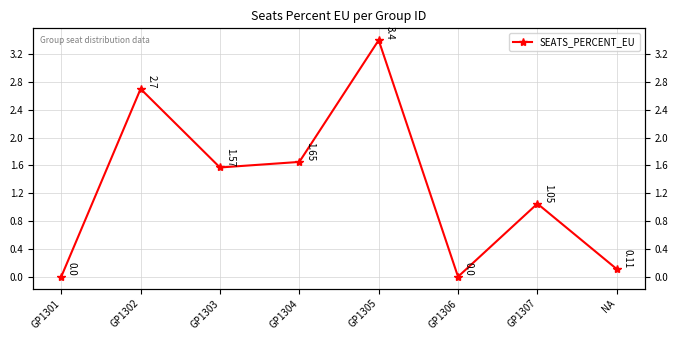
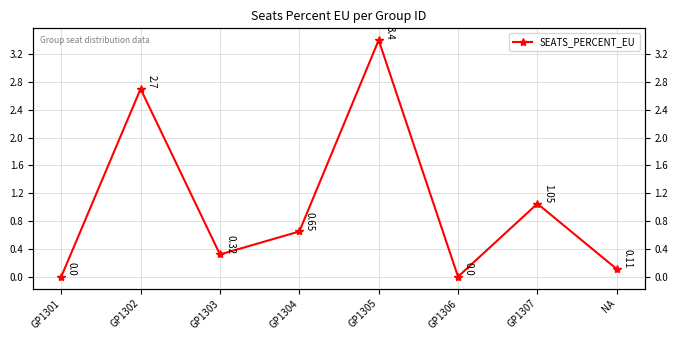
GP1303: 1.57 -> 0.32
GP1304: 1.65 -> 0.65
